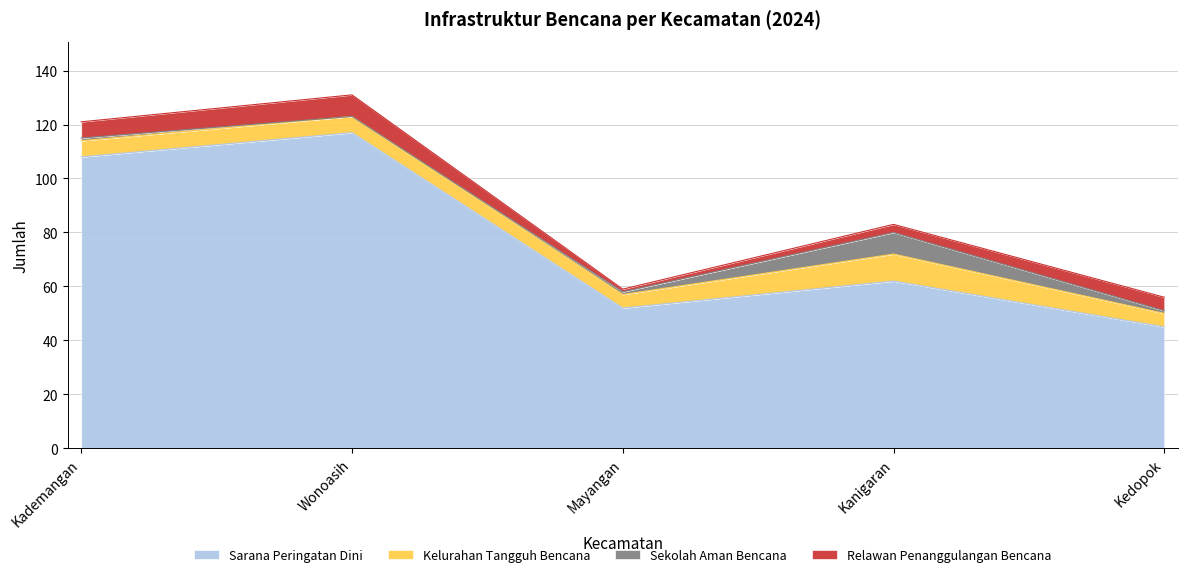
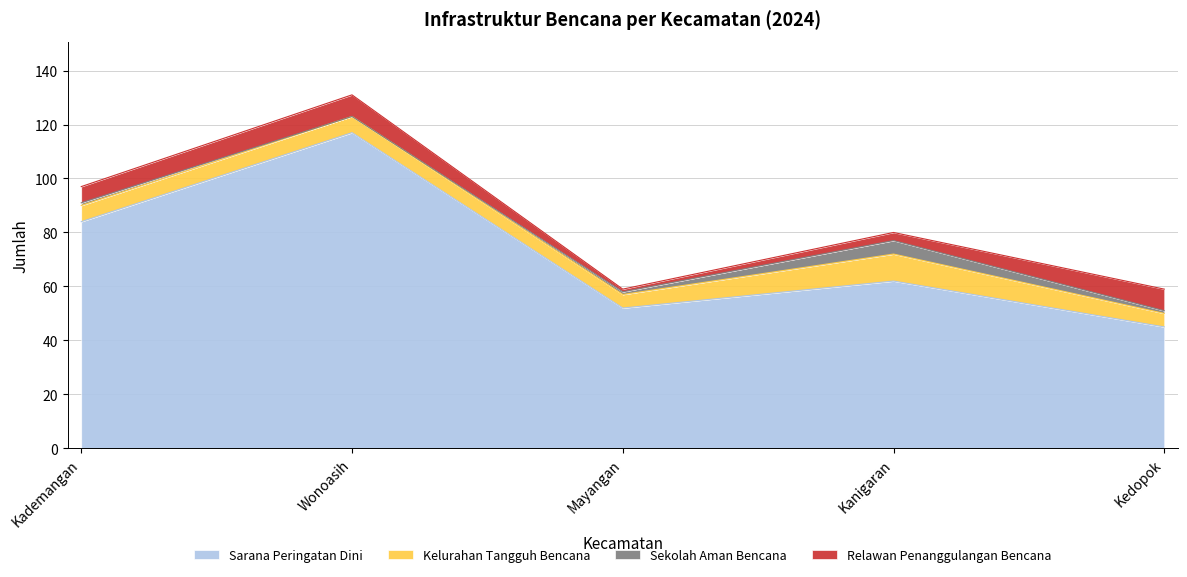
Sarana Peringatan Dini, Kademangan: 108 -> 84
Sekolah Aman Bencana, Kanigaran: 8 -> 5
Relawan Penanggulangan Bencana, Kedopok: 5 -> 8
